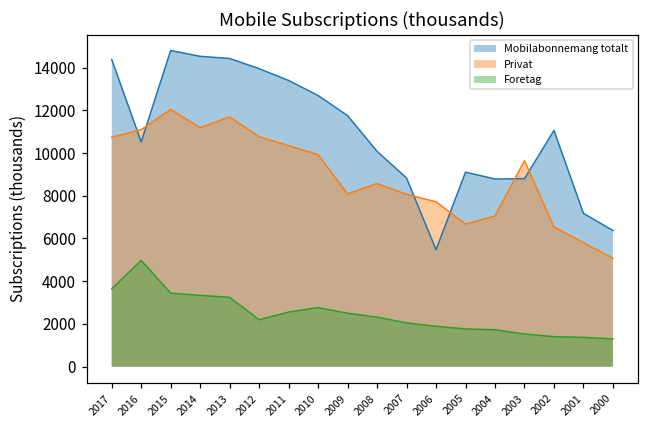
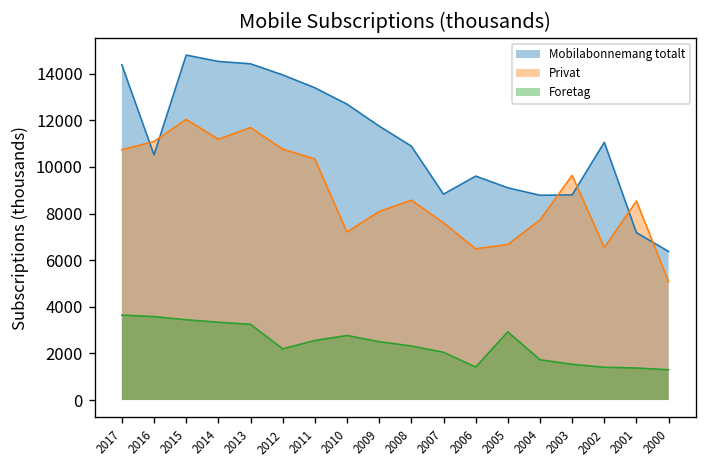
Foretag, 2016: 5000 -> 3600
Privat, 2010: 9900 -> 7200
Mobilabonnemang totalt, 2008: 10100 -> 10900
Privat, 2007: 8100 -> 7600
Mobilabonnemang totalt, 2006: 5500 -> 9600
Privat, 2006: 7700 -> 6500
Foretag, 2006: 1900 -> 1400
Foretag, 2005: 1800 -> 2900
Privat, 2004: 7100 -> 7700
Privat, 2001: 5800 -> 8500
